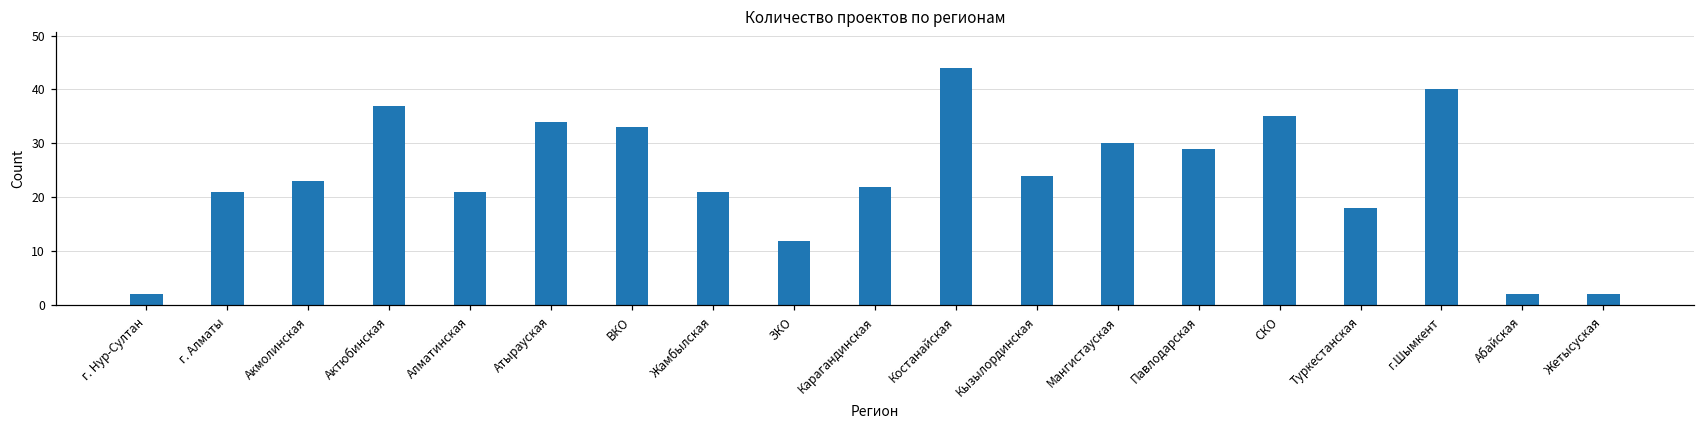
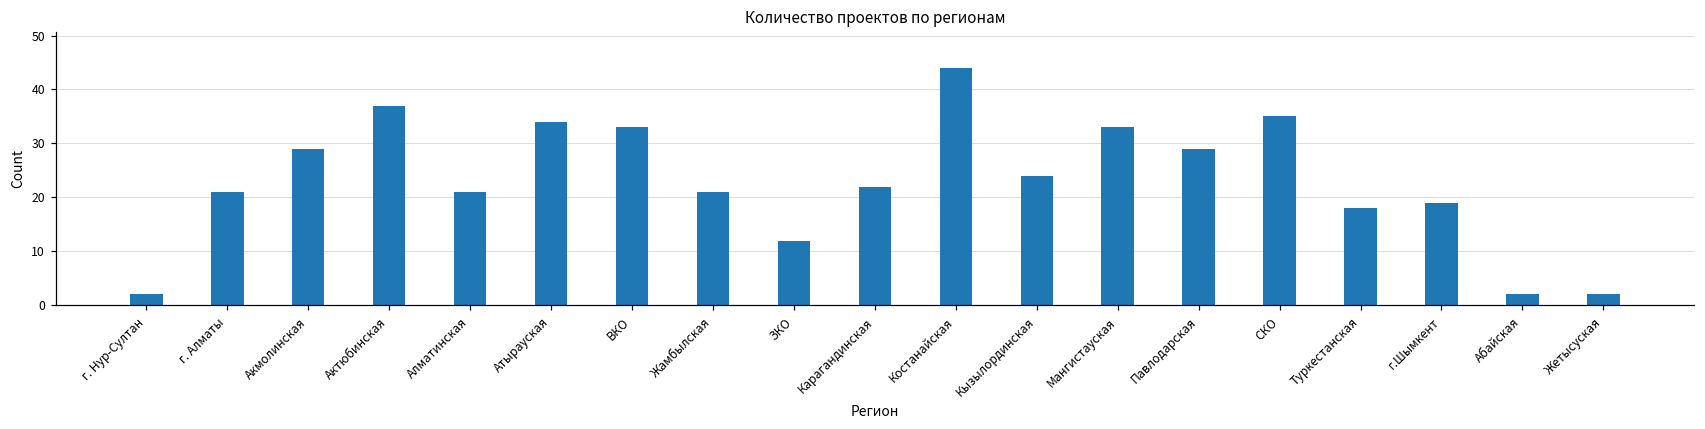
Акмолинская: 23 -> 29
Мангистауская: 30 -> 33
г.Шымкент: 40 -> 19
